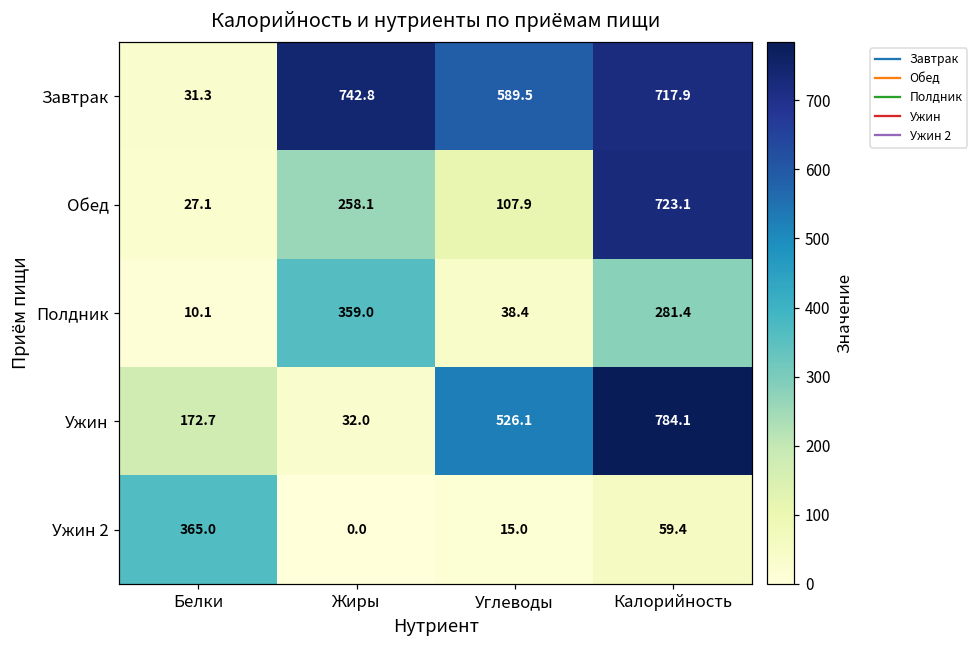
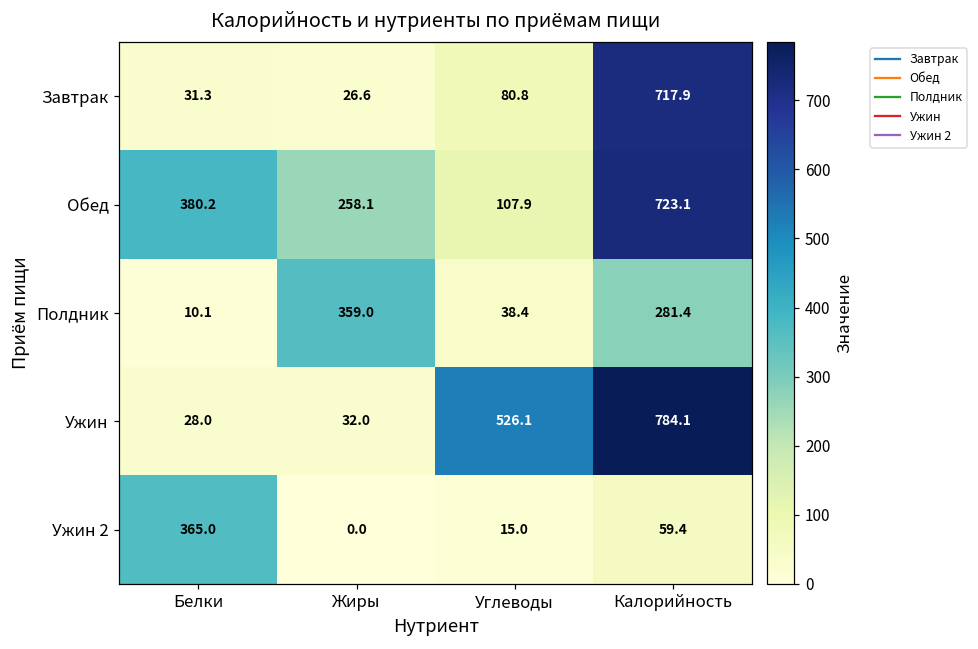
Завтрак, Жиры: 742.8 -> 26.6
Завтрак, Углеводы: 589.5 -> 80.8
Обед, Белки: 27.1 -> 380.2
Ужин, Белки: 172.7 -> 28.0
